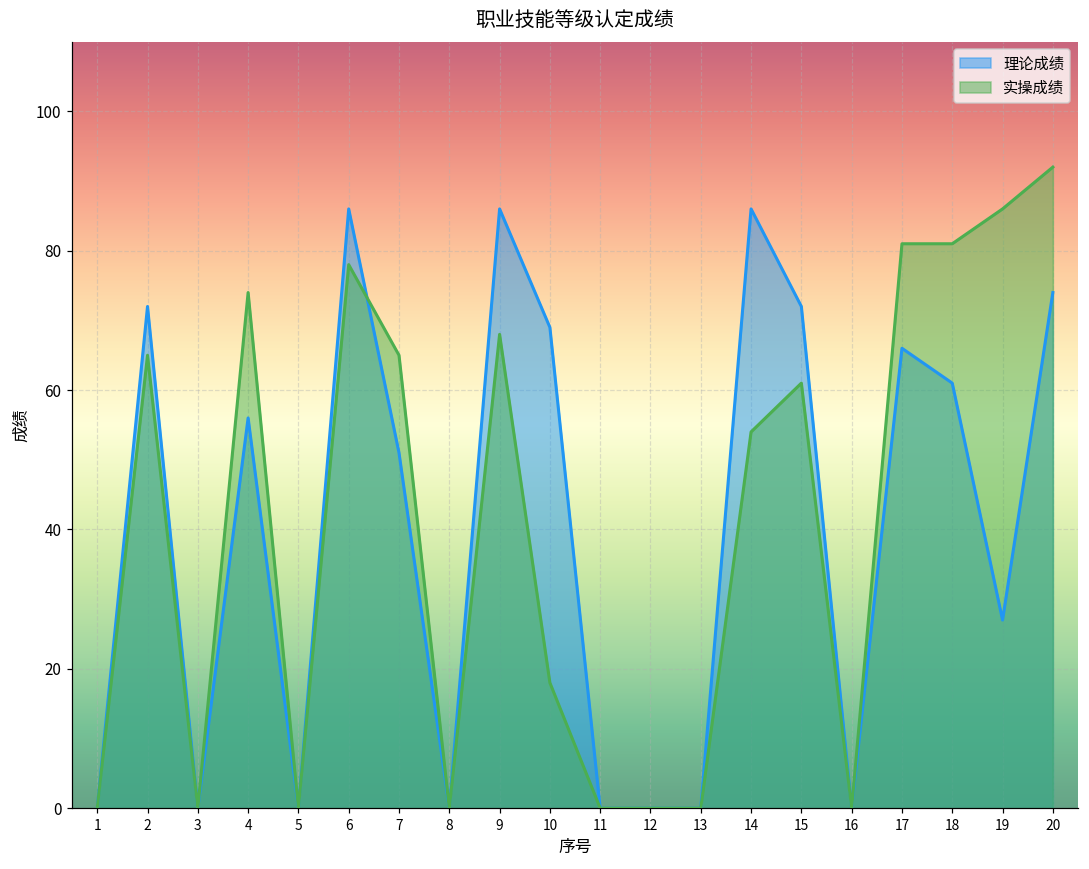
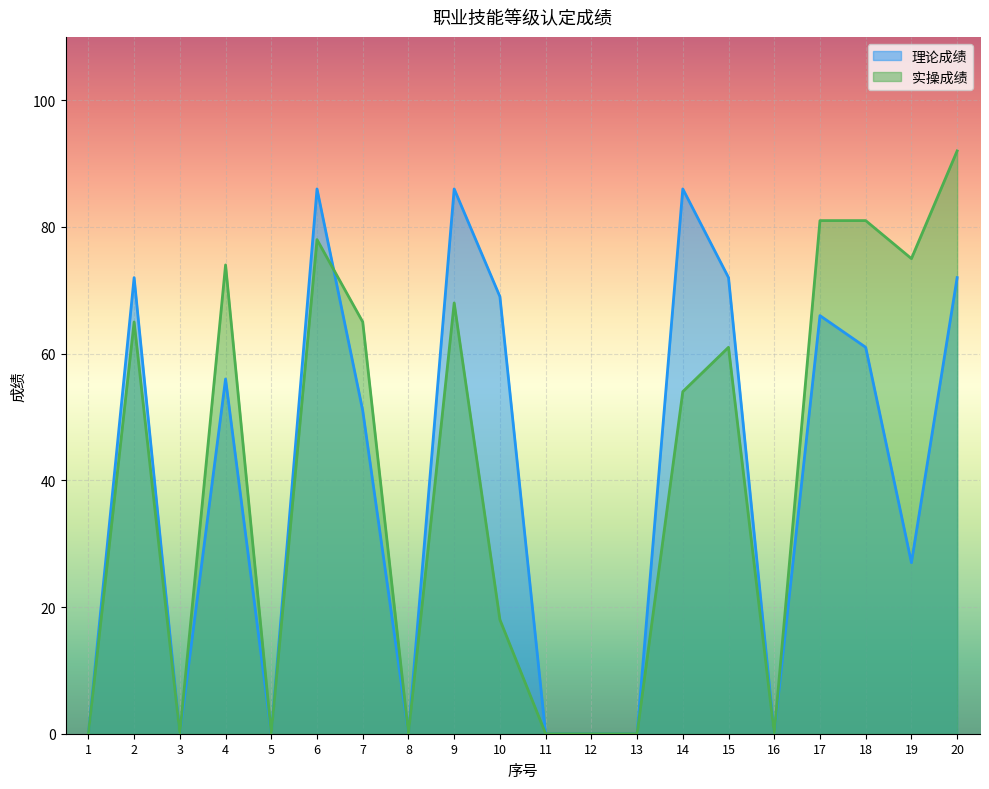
实操成绩, 19: 86 -> 75
理论成绩, 20: 74 -> 72
